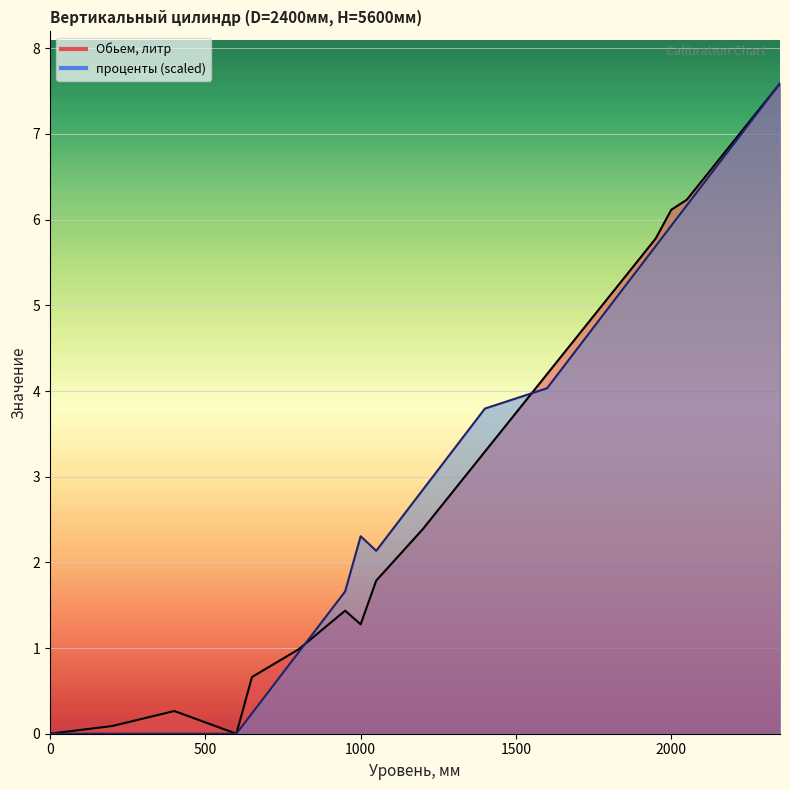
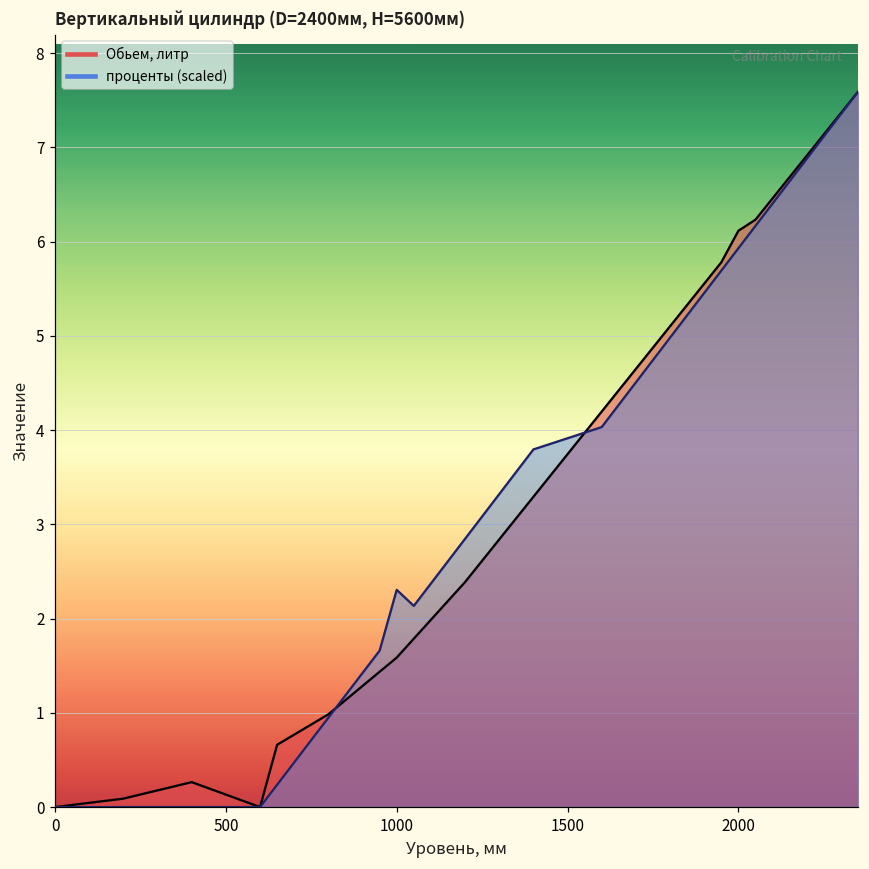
Обьем, литр, 1000: 1.3 -> 1.6
